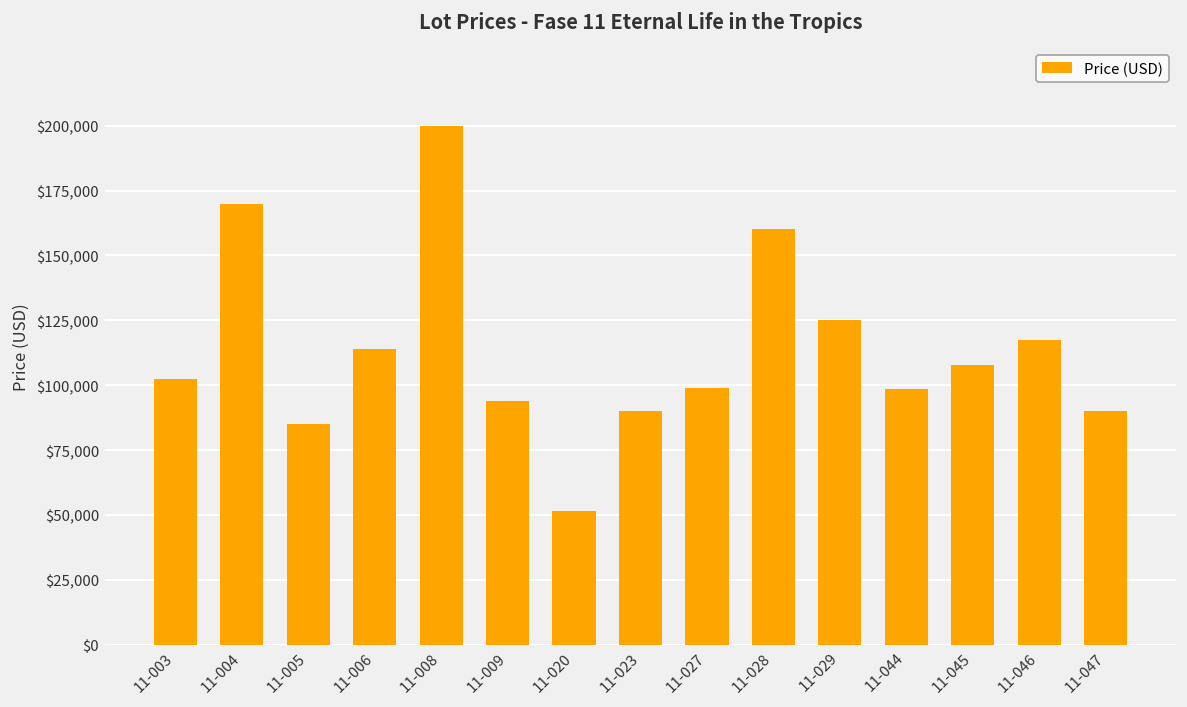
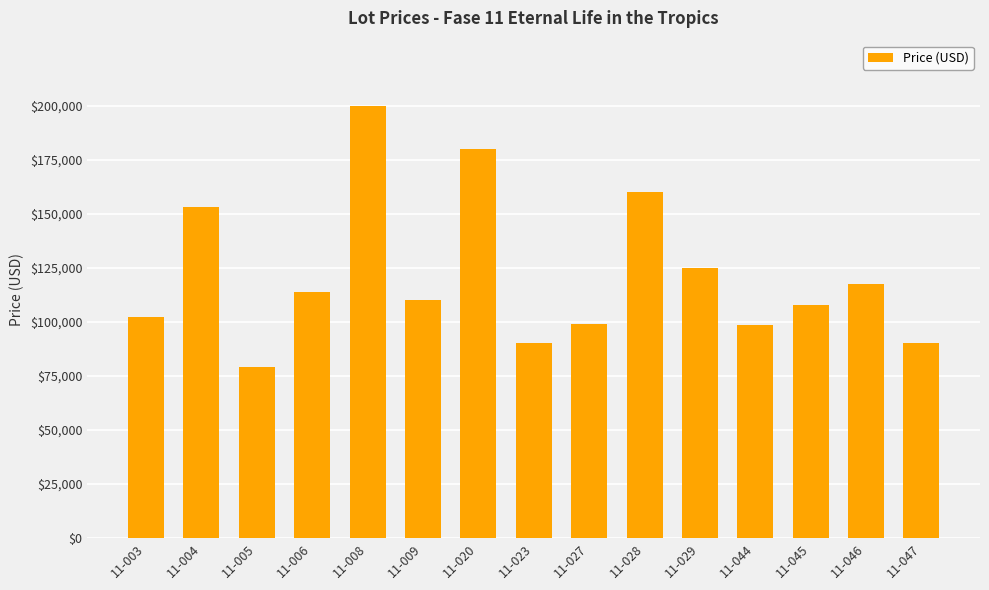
11-004: $170,000 -> $153,000
11-005: $85,000 -> $79,000
11-009: $94,000 -> $110,000
11-020: $52,000 -> $180,000
